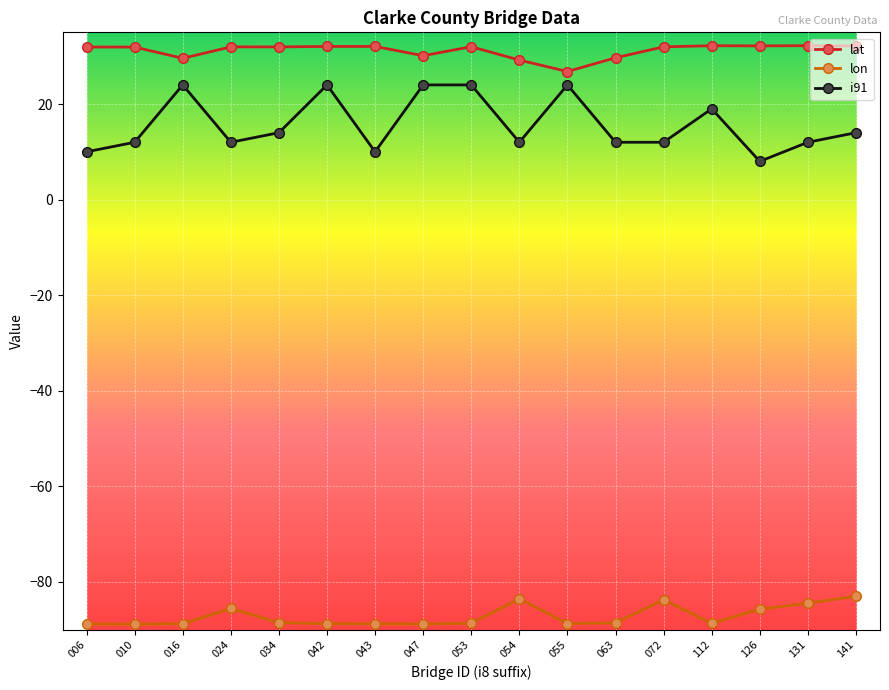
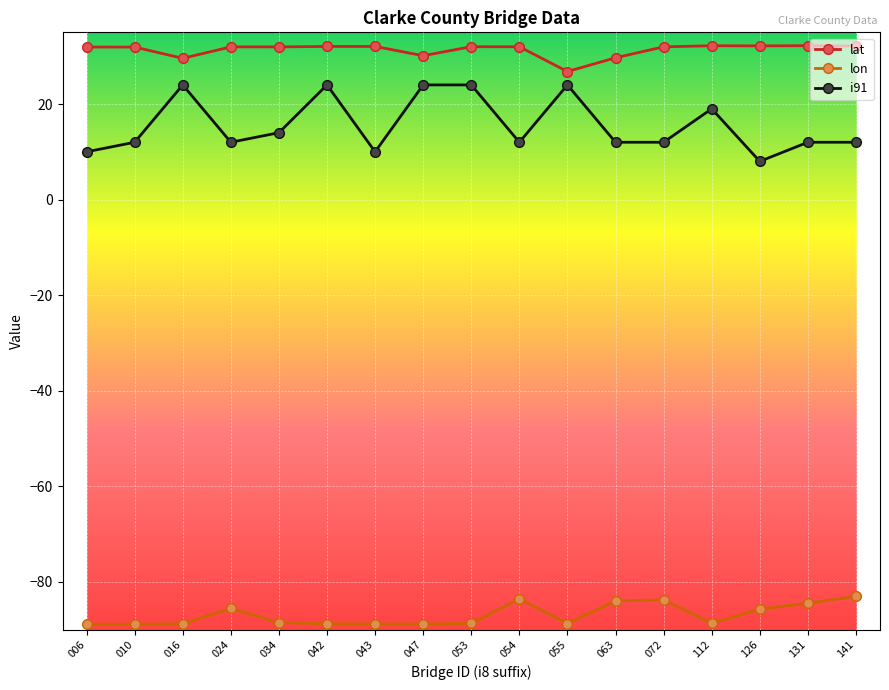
lat, 054: 29 -> 32
lon, 063: -89 -> -84
i91, 141: 14 -> 12
